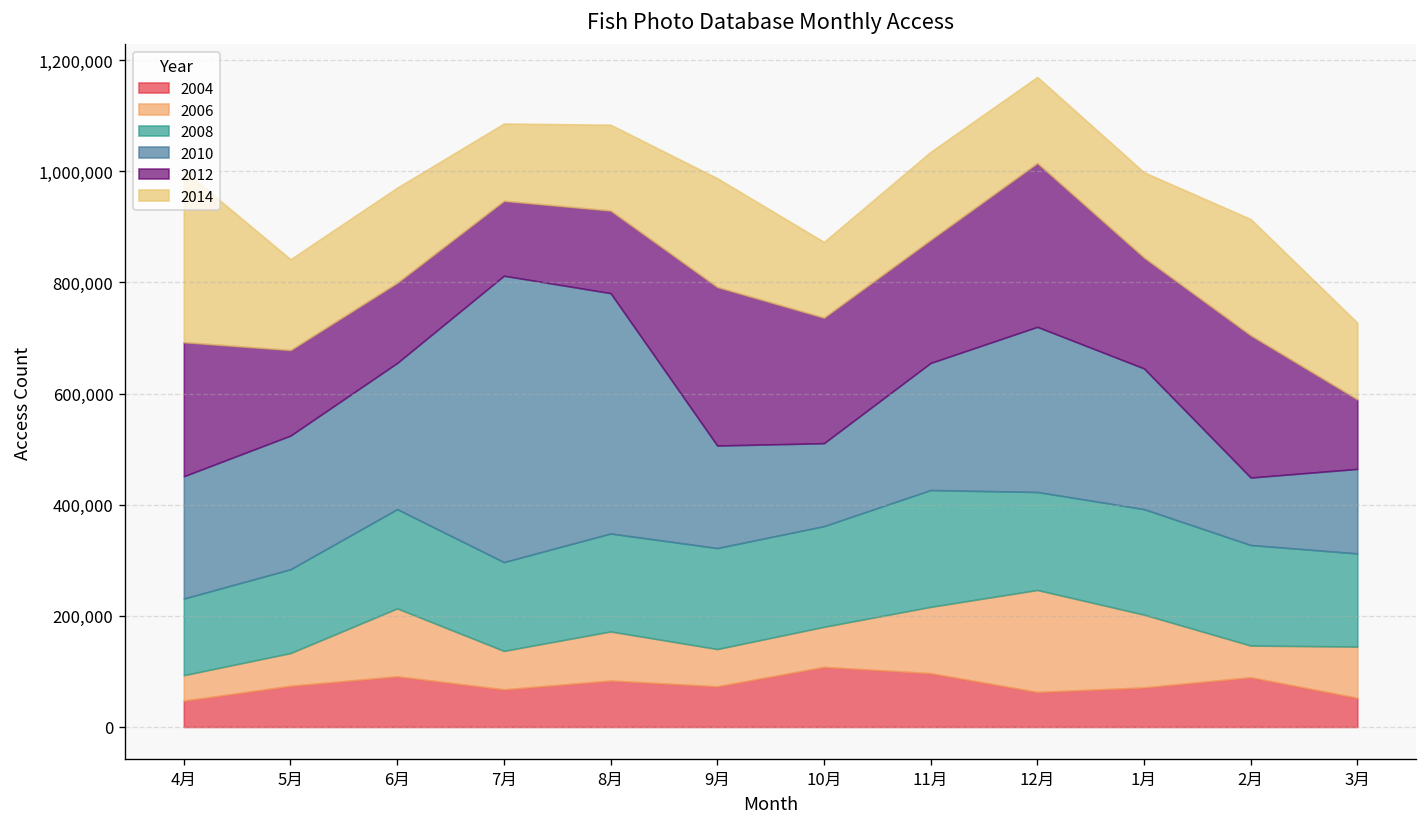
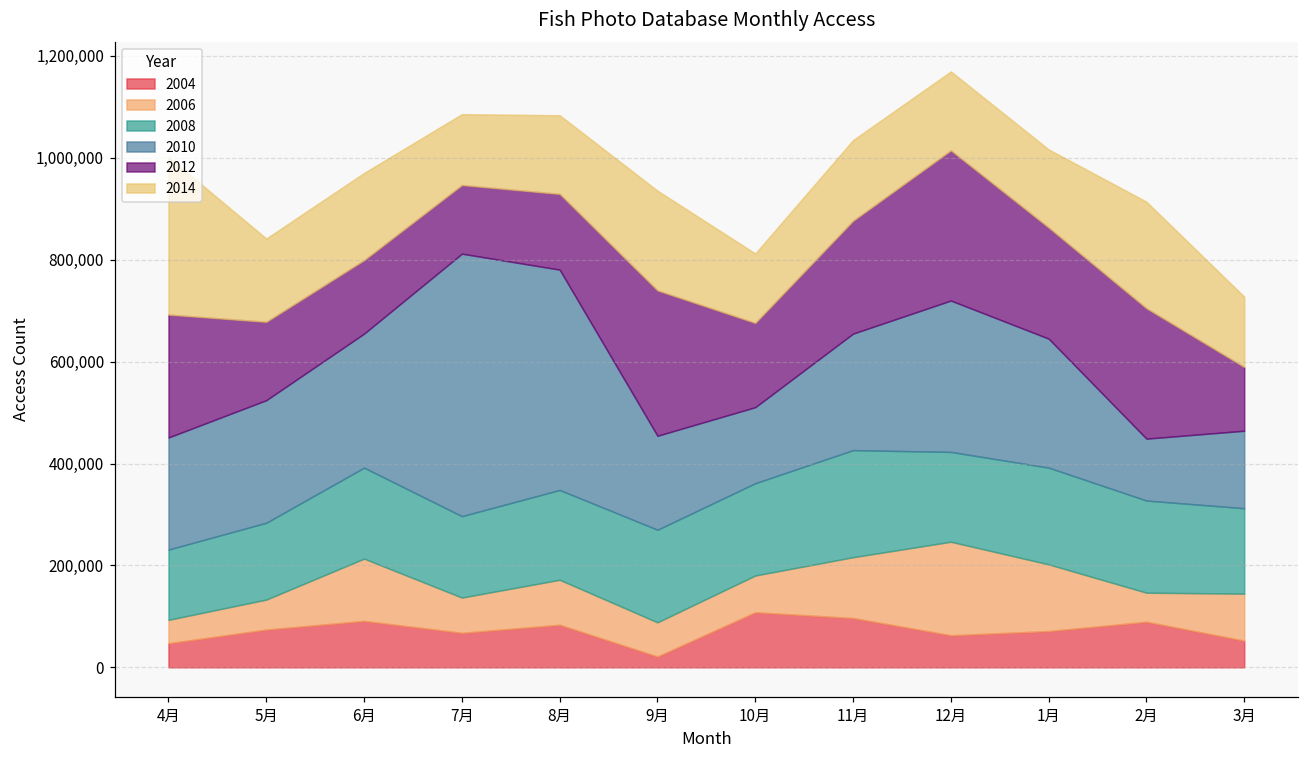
2004, 9月: 70,000 -> 20,000
2012, 10月: 230,000 -> 170,000
2012, 1月: 200,000 -> 220,000
